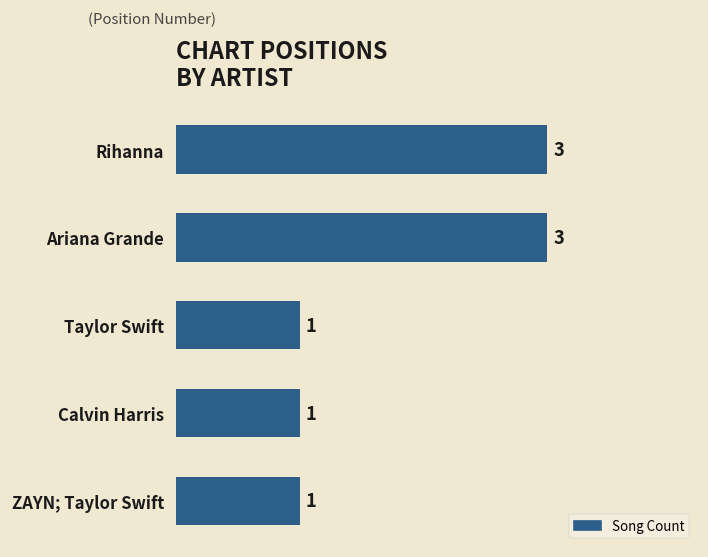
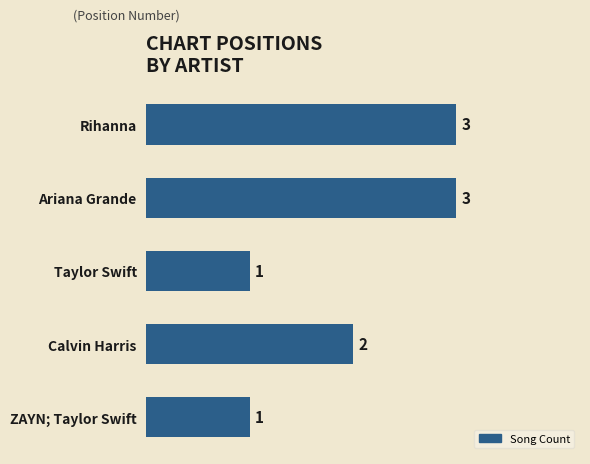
Calvin Harris: 1 -> 2
